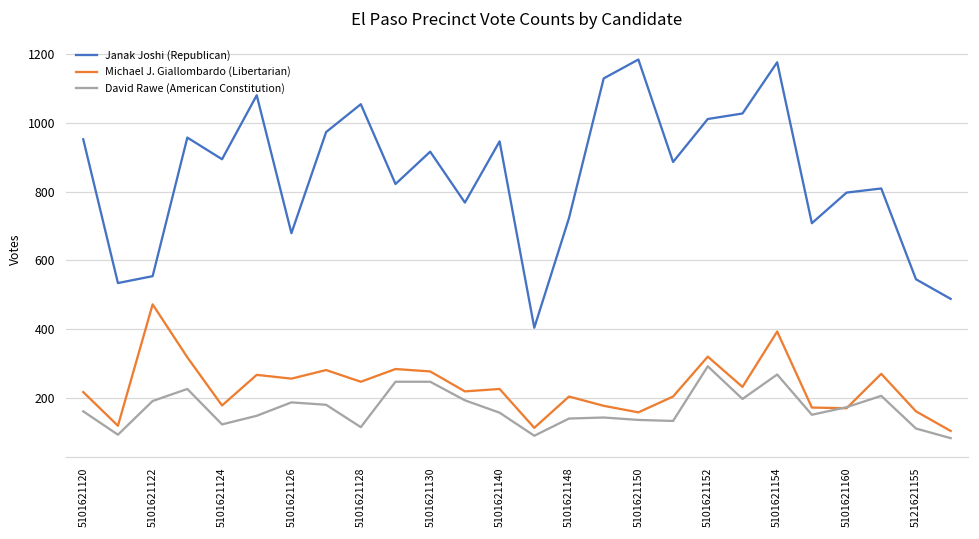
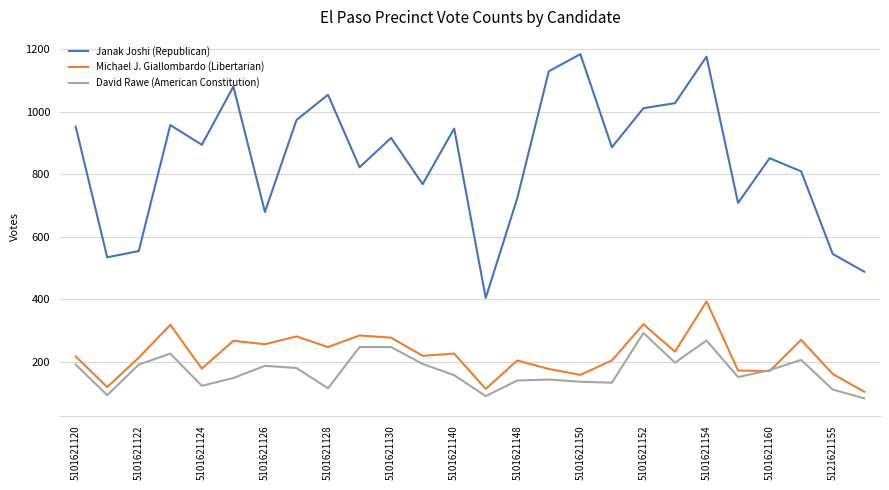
David Rawe (American Constitution), 5101621120: 160 -> 190
Michael J. Giallombardo (Libertarian), 5101621122: 470 -> 210
Janak Joshi (Republican), 5101621160: 800 -> 850
